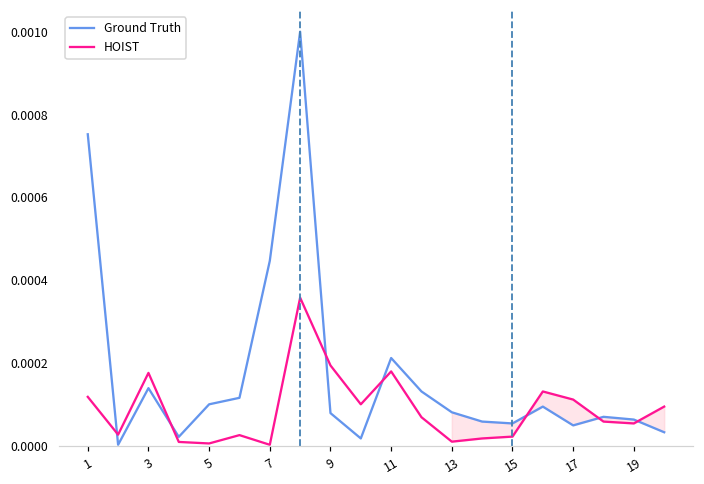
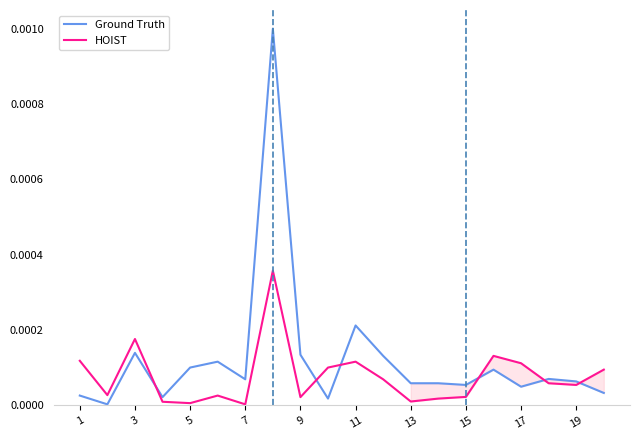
Ground Truth, 1: 0.00075 -> 0.00003
Ground Truth, 7: 0.00045 -> 0.00007
Ground Truth, 9: 0.00008 -> 0.00013
HOIST, 9: 0.00019 -> 0.00002
HOIST, 11: 0.00018 -> 0.00012
Ground Truth, 13: 0.00008 -> 0.00006
